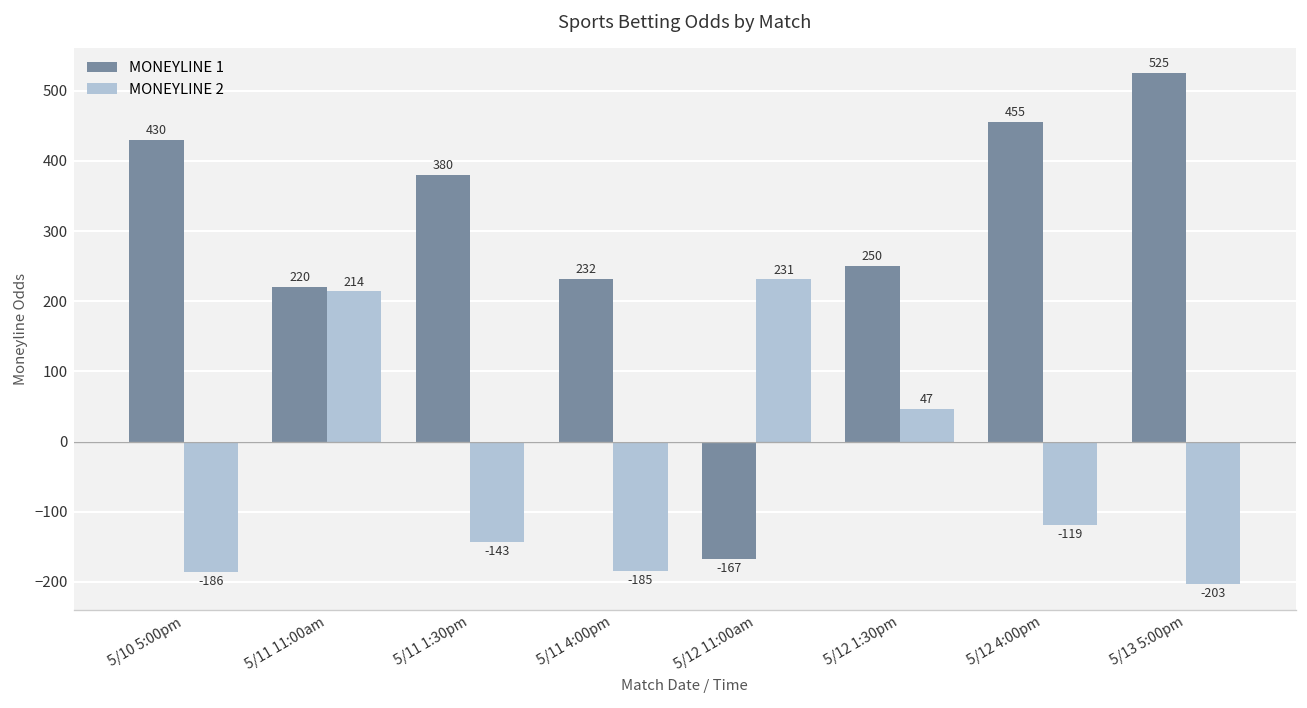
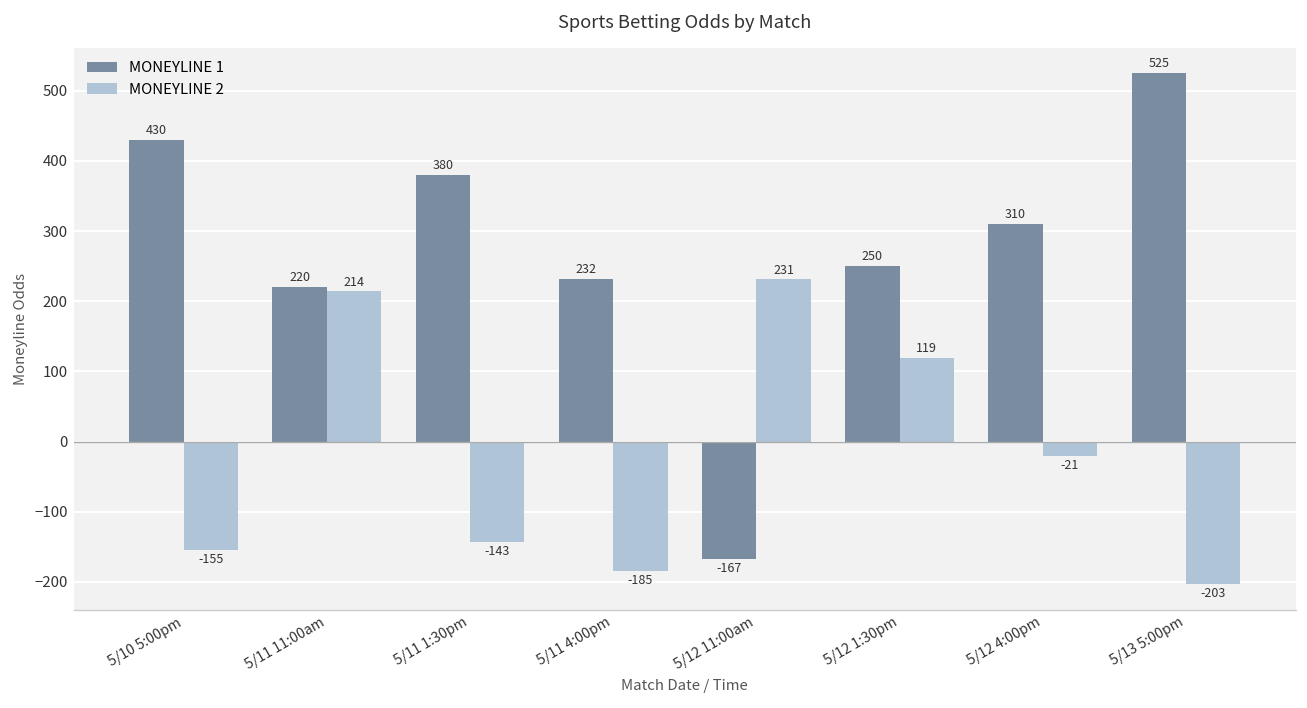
MONEYLINE 2, 5/10 5:00pm: -186 -> -155
MONEYLINE 2, 5/12 1:30pm: 47 -> 119
MONEYLINE 1, 5/12 4:00pm: 455 -> 310
MONEYLINE 2, 5/12 4:00pm: -119 -> -21
